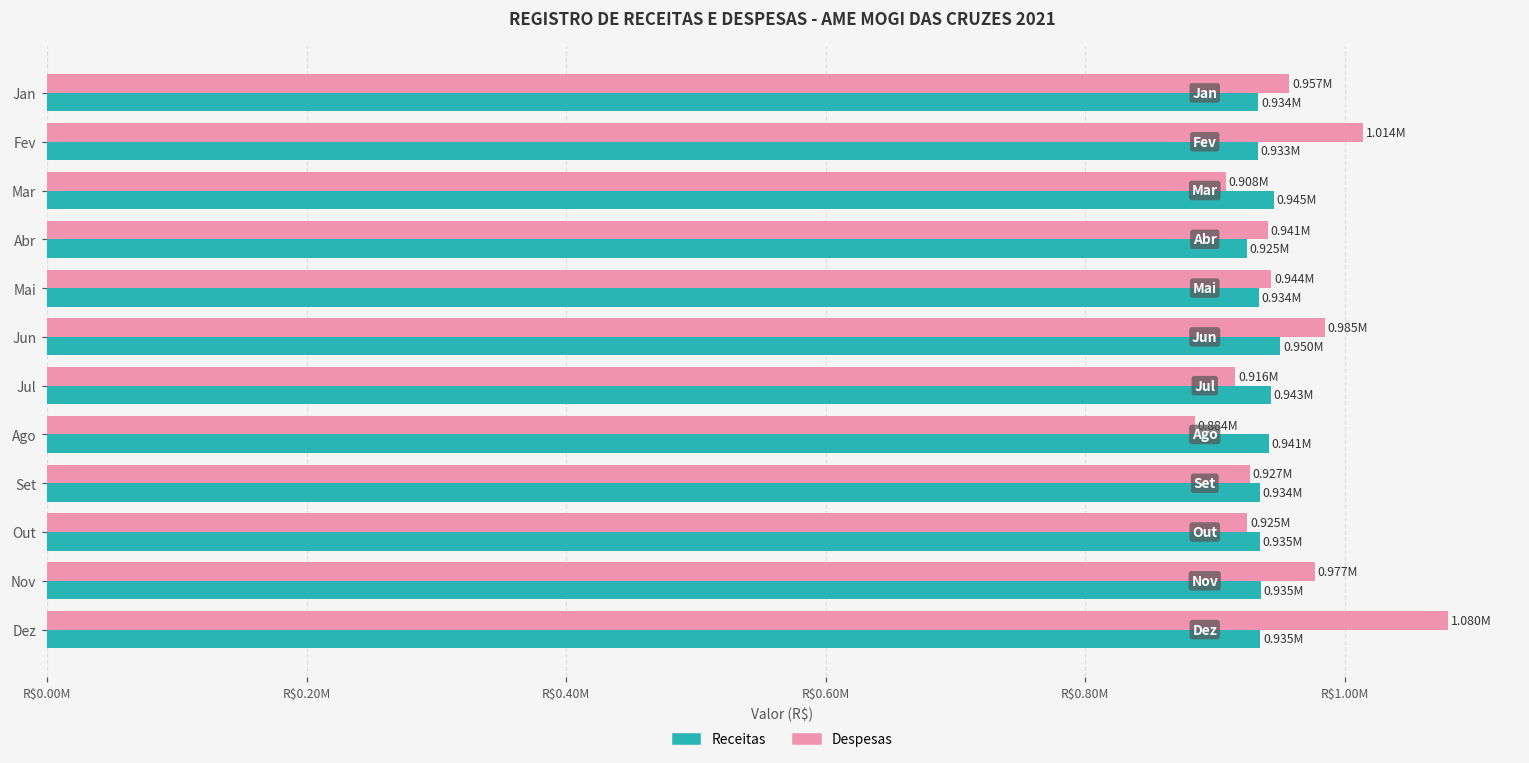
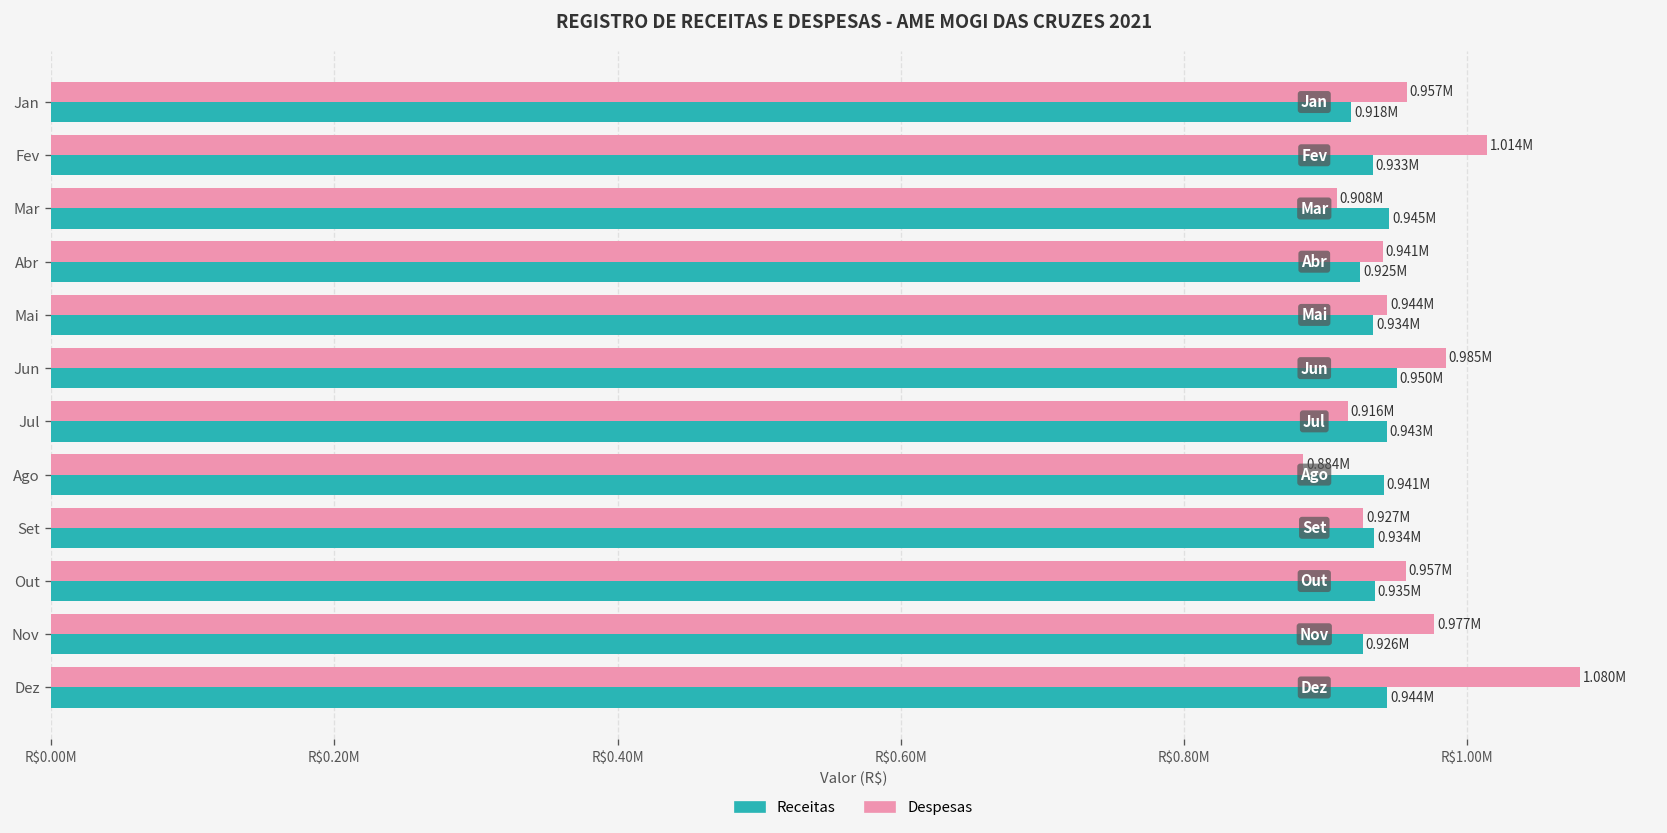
Receitas, Jan: 0.934M -> 0.918M
Despesas, Out: 0.925M -> 0.957M
Receitas, Nov: 0.935M -> 0.926M
Receitas, Dez: 0.935M -> 0.944M
